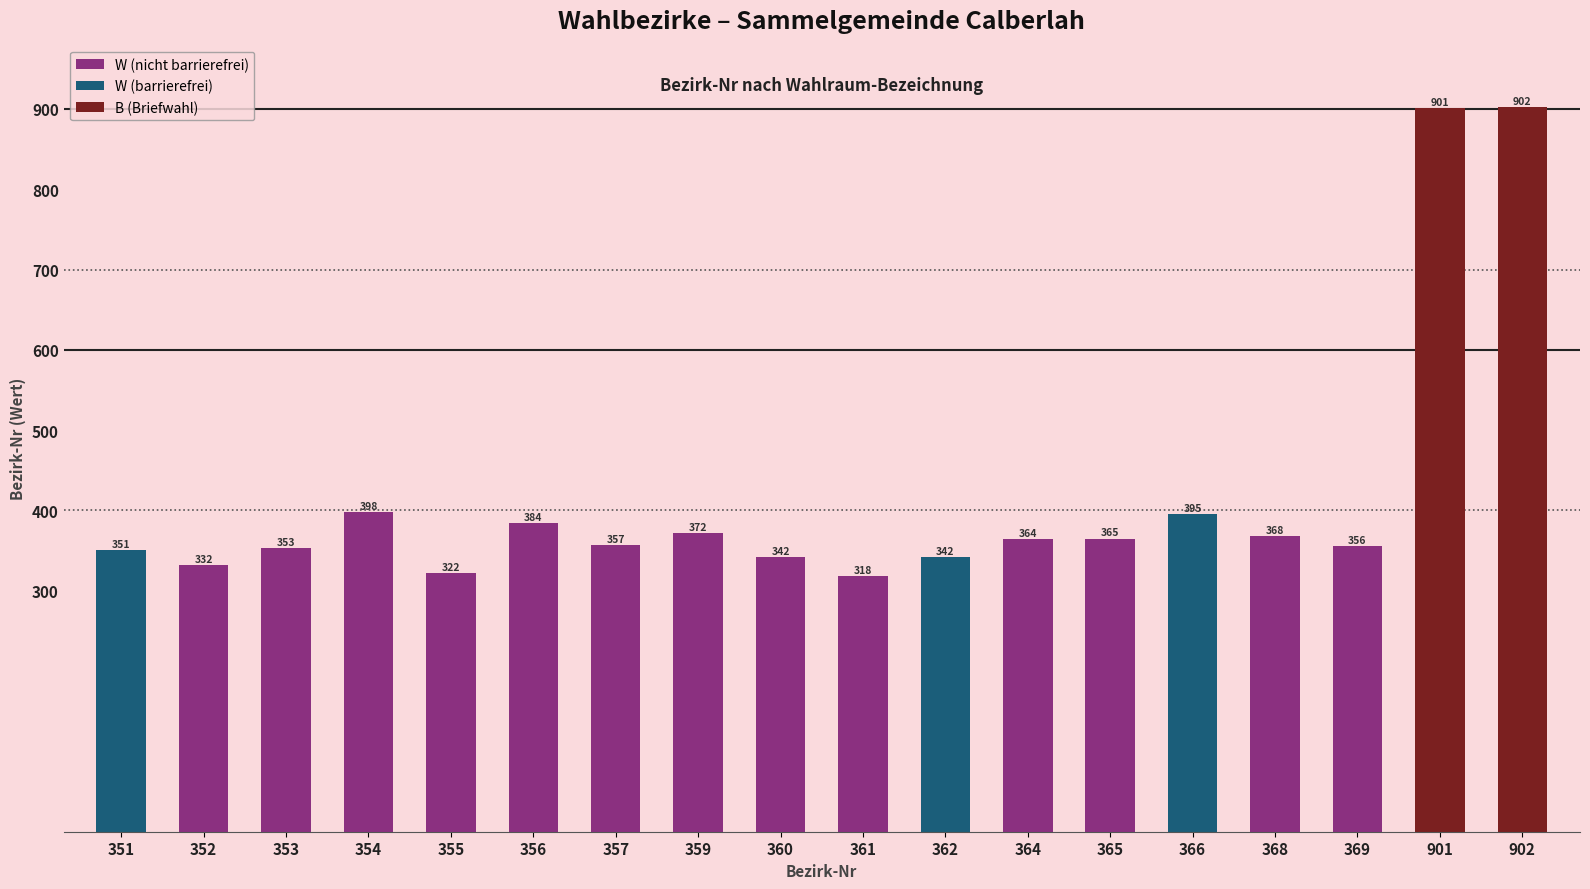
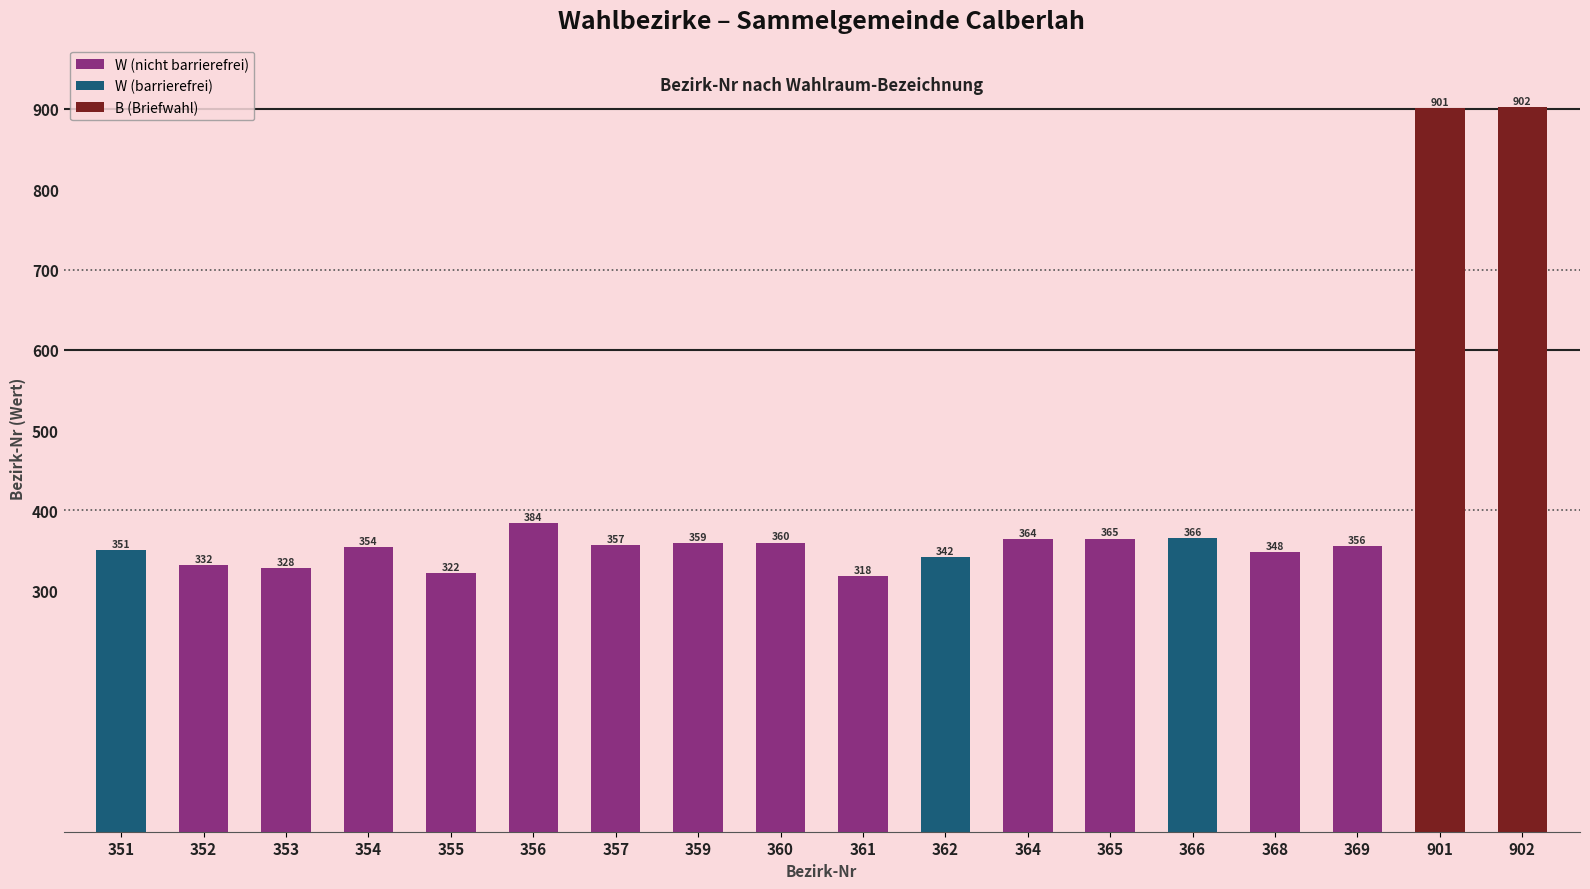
W (nicht barrierefrei), 353: 353 -> 328
W (nicht barrierefrei), 354: 398 -> 354
W (nicht barrierefrei), 359: 372 -> 359
W (nicht barrierefrei), 360: 342 -> 360
W (barrierefrei), 366: 395 -> 366
W (nicht barrierefrei), 368: 368 -> 348
